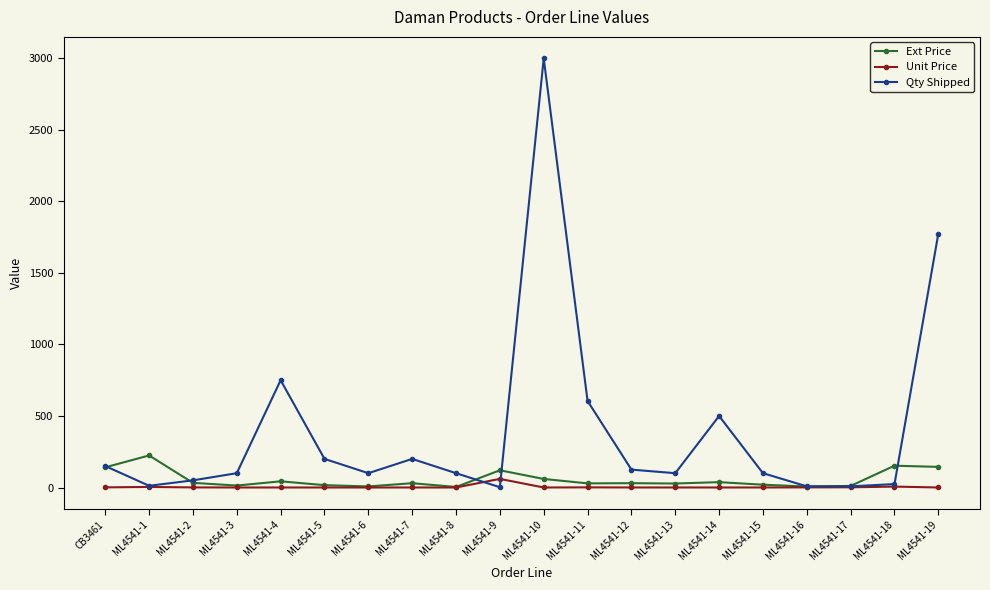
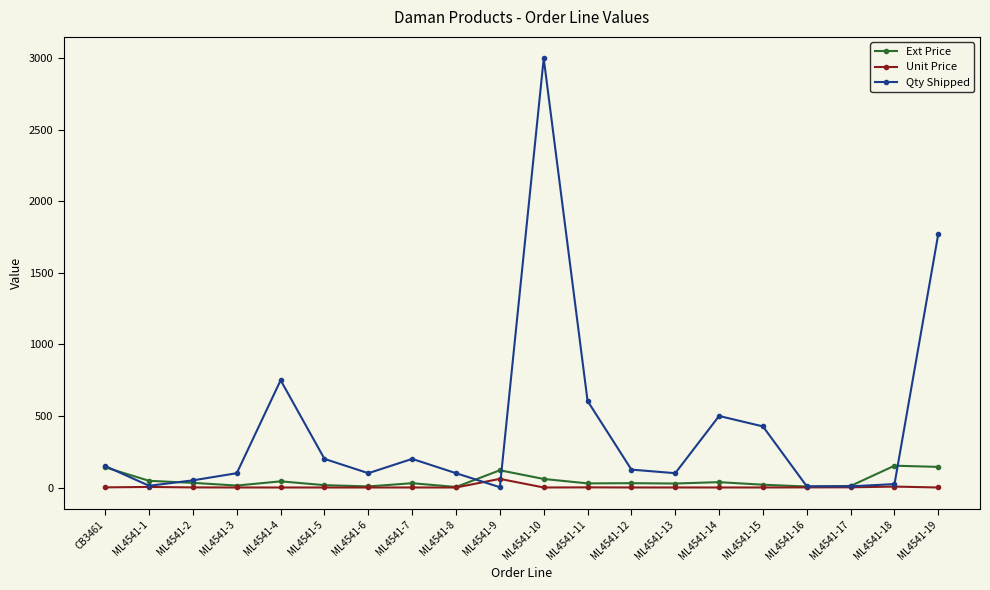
Ext Price, ML4541-1: 220 -> 50
Qty Shipped, ML4541-15: 100 -> 430
